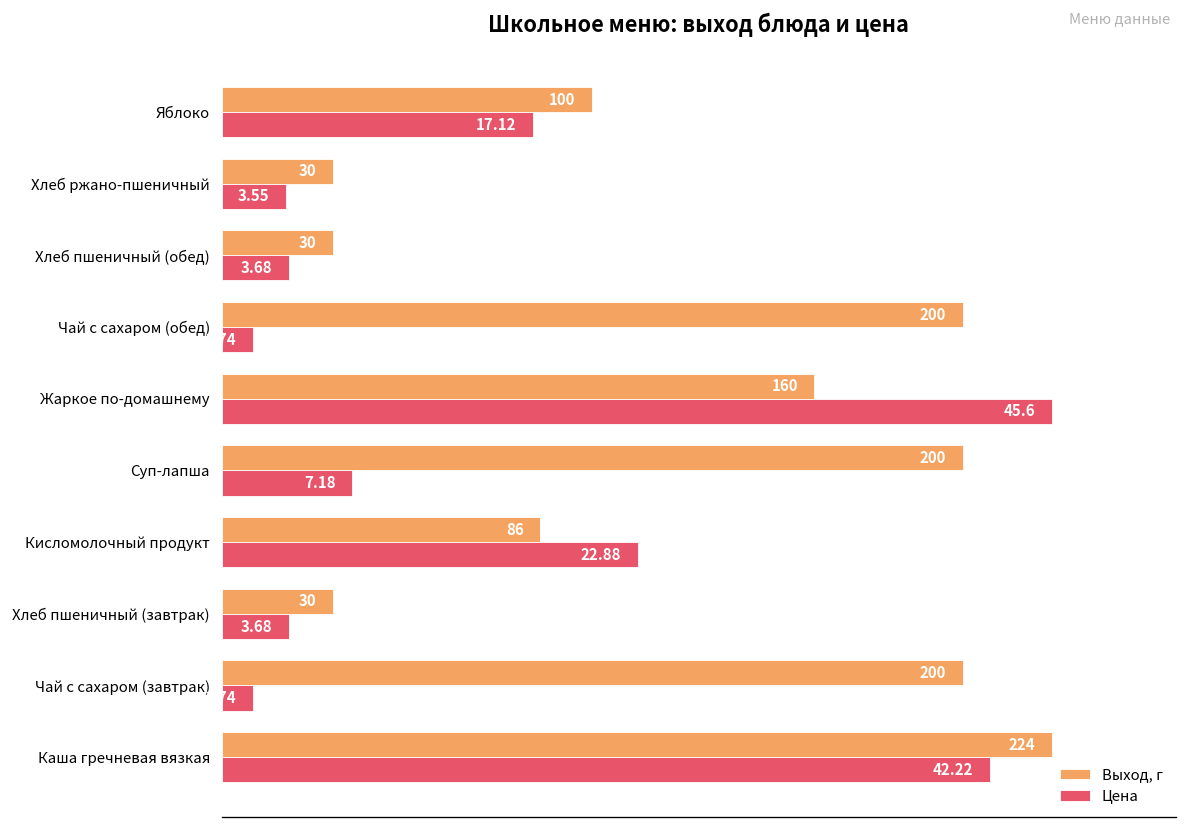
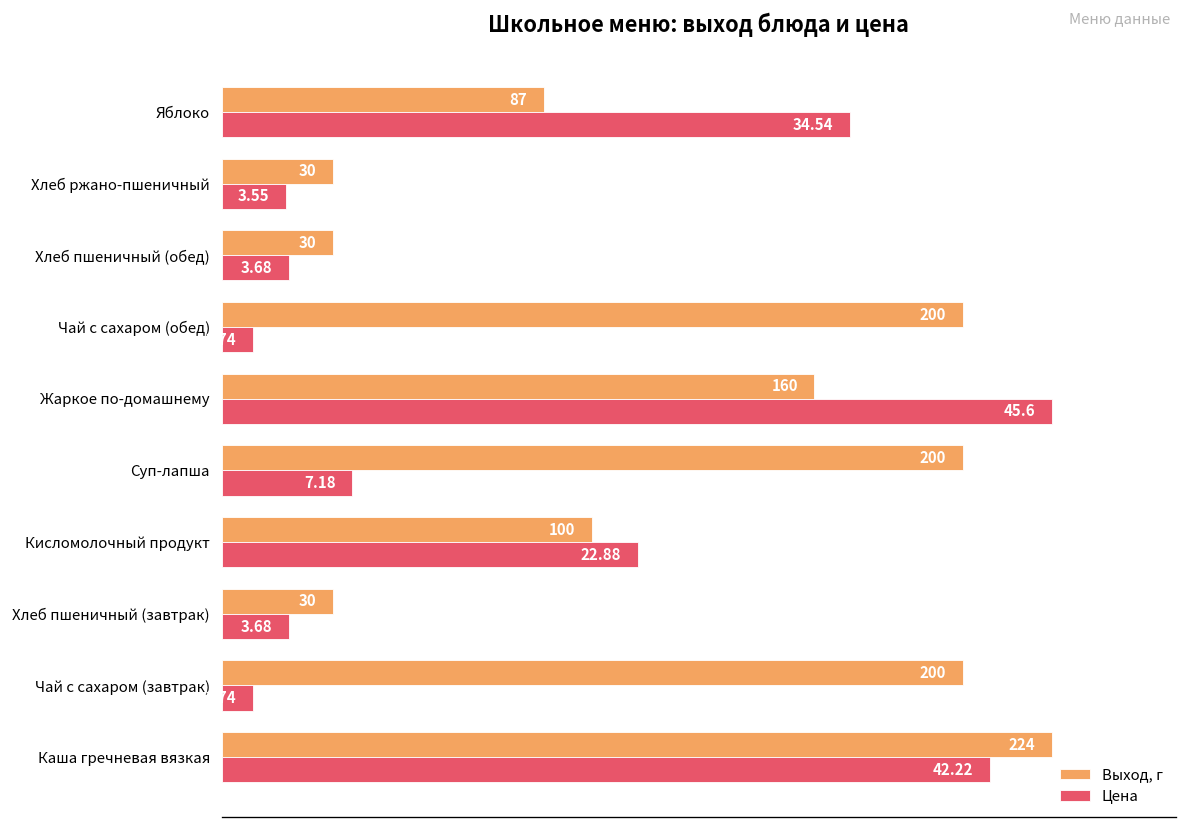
Выход, г, Яблоко: 100 -> 87
Цена, Яблоко: 17.12 -> 34.54
Выход, г, Кисломолочный продукт: 86 -> 100
